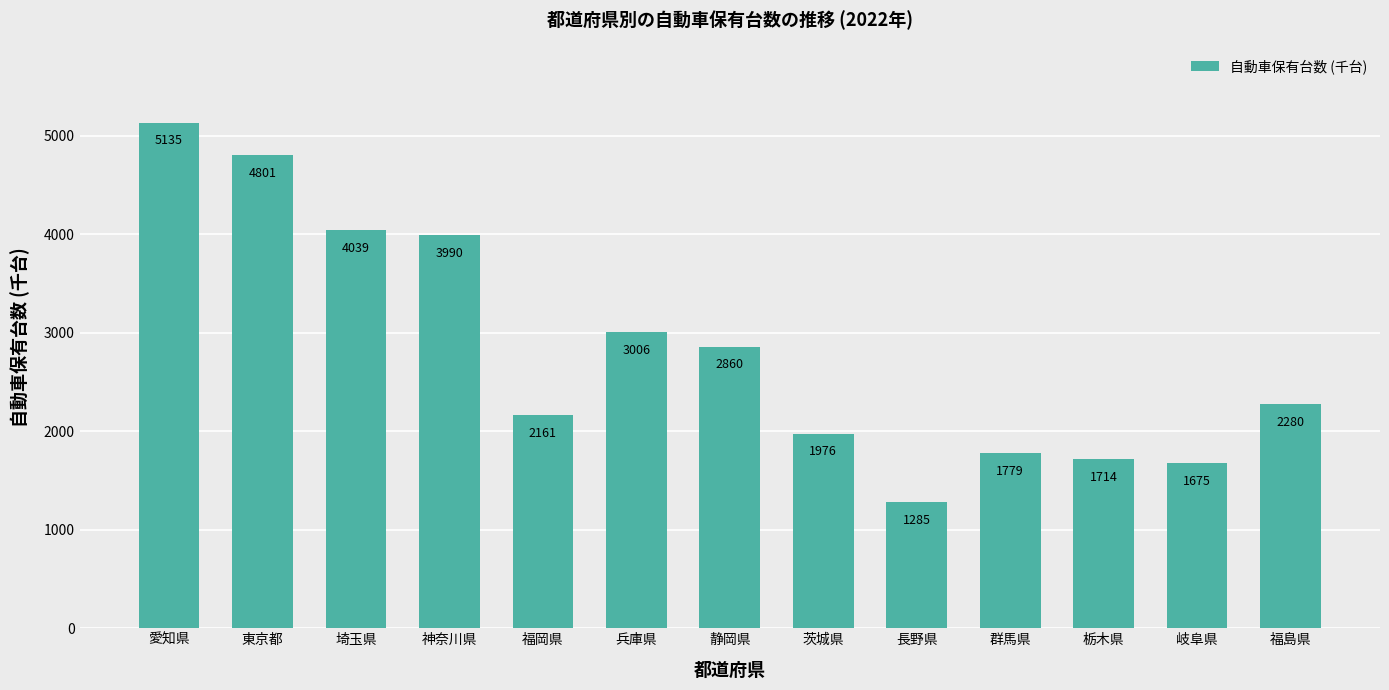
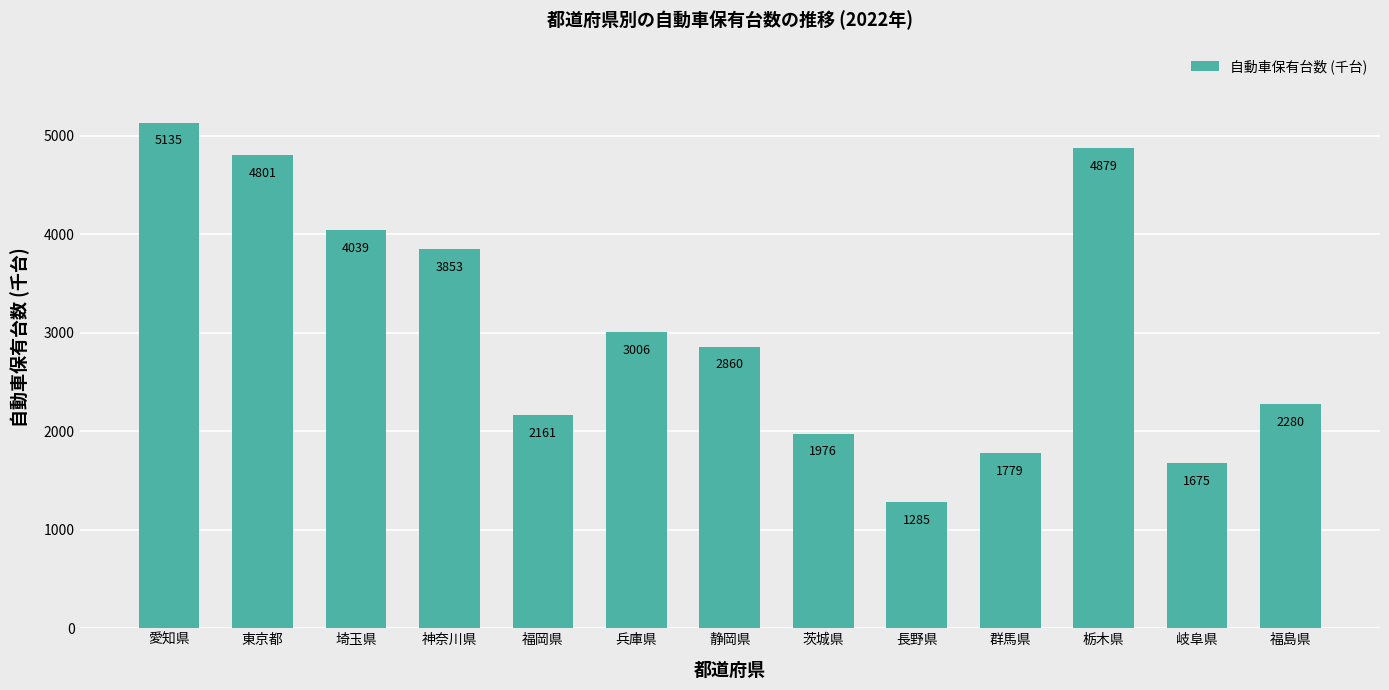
神奈川県: 3990 -> 3853
栃木県: 1714 -> 4879
